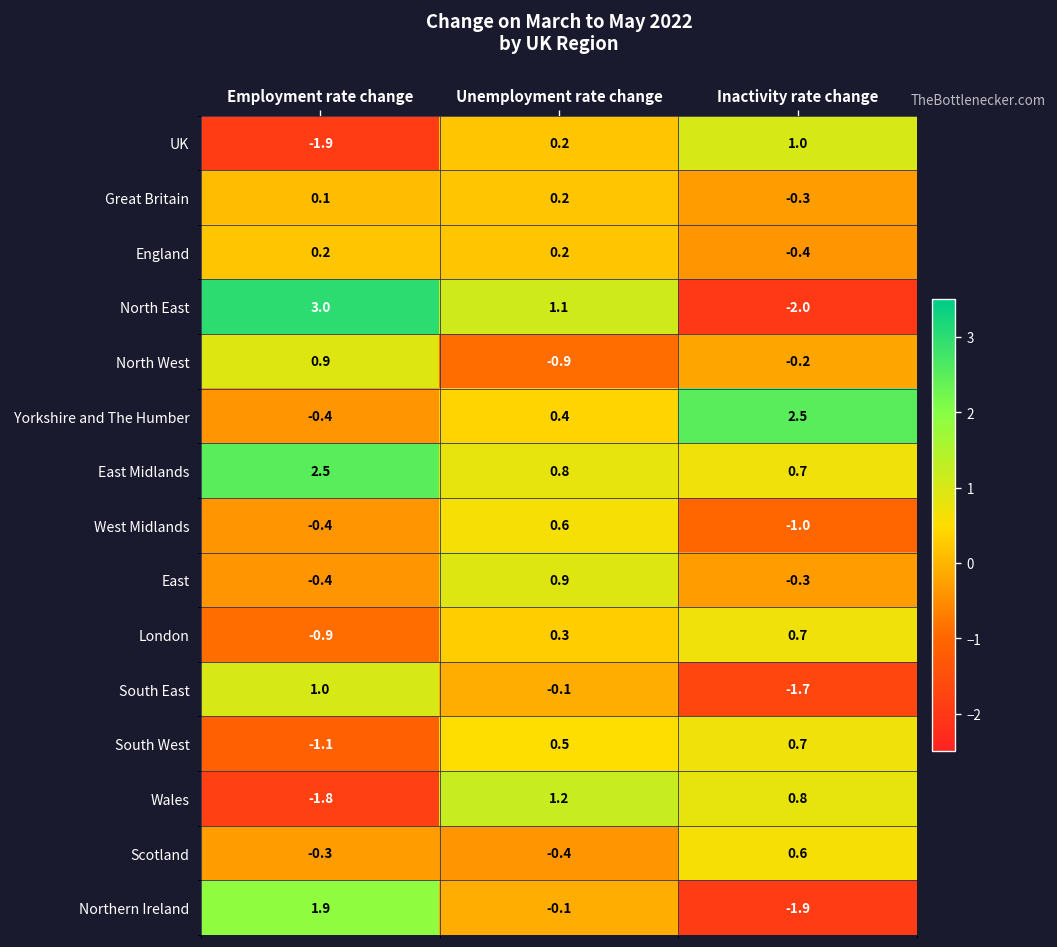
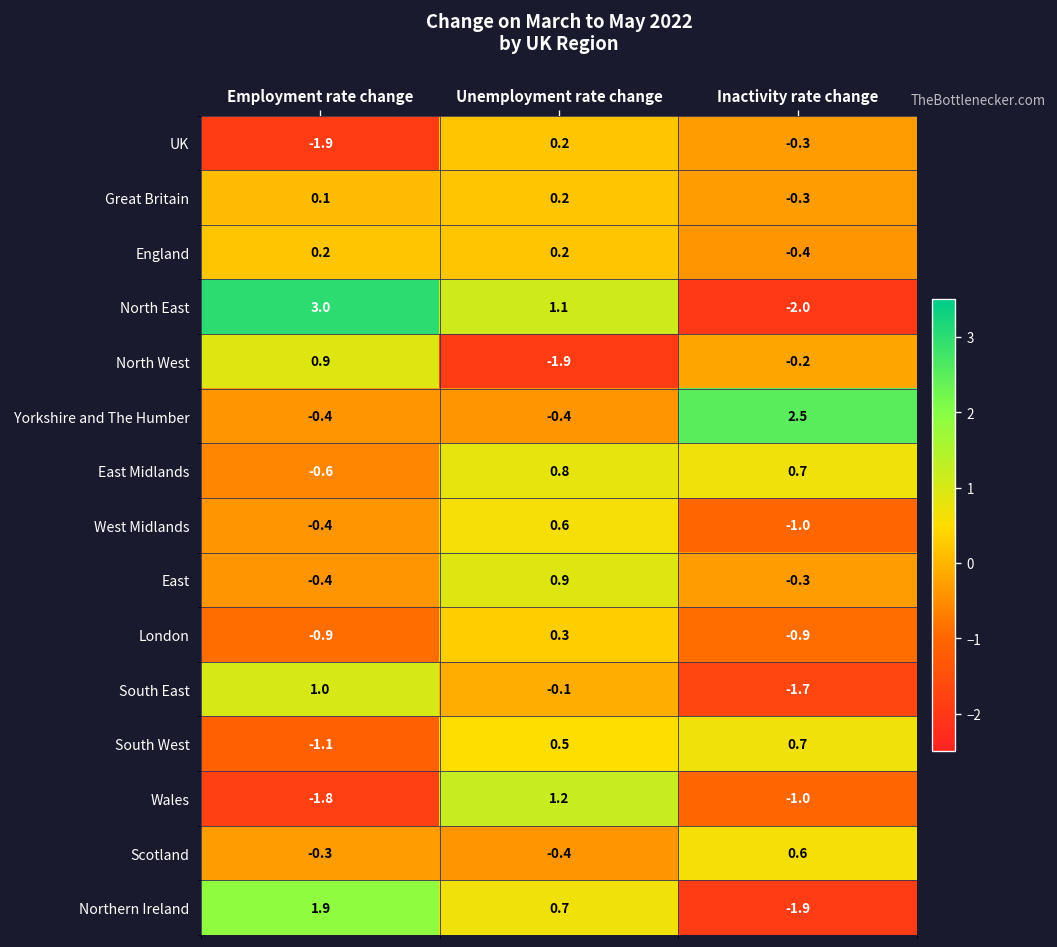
UK, Inactivity rate change: 1.0 -> -0.3
North West, Unemployment rate change: -0.9 -> -1.9
Yorkshire and The Humber, Unemployment rate change: 0.4 -> -0.4
East Midlands, Employment rate change: 2.5 -> -0.6
London, Inactivity rate change: 0.7 -> -0.9
Wales, Inactivity rate change: 0.8 -> -1.0
Northern Ireland, Unemployment rate change: -0.1 -> 0.7
